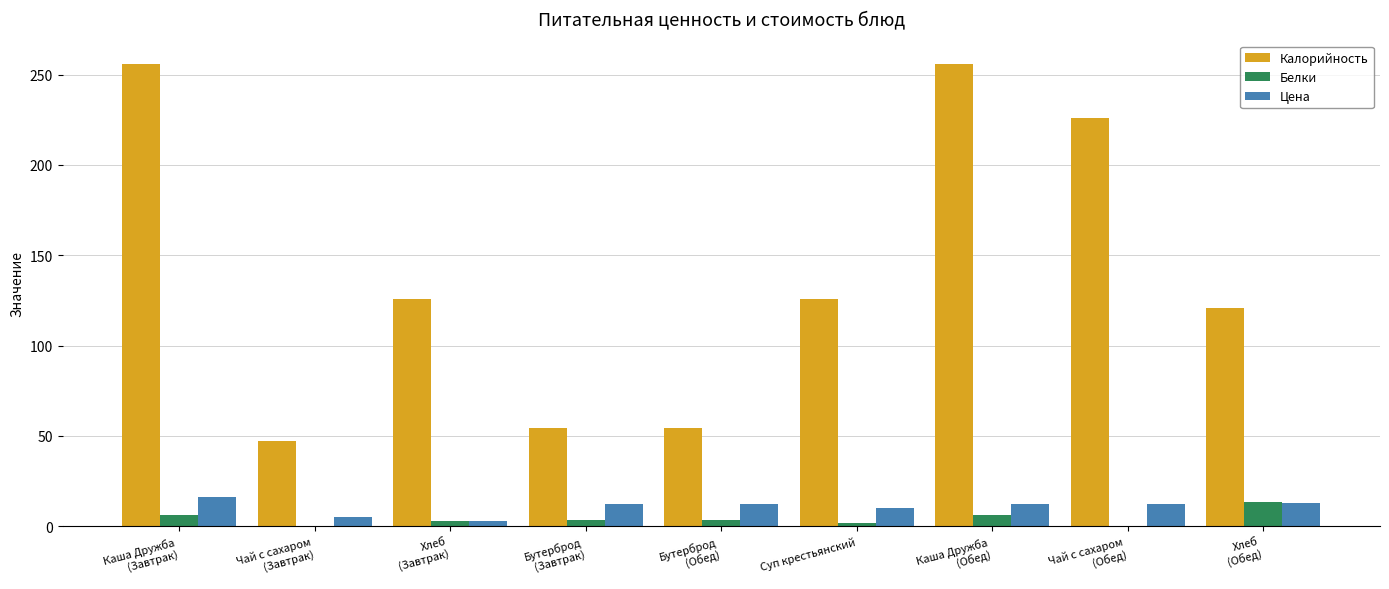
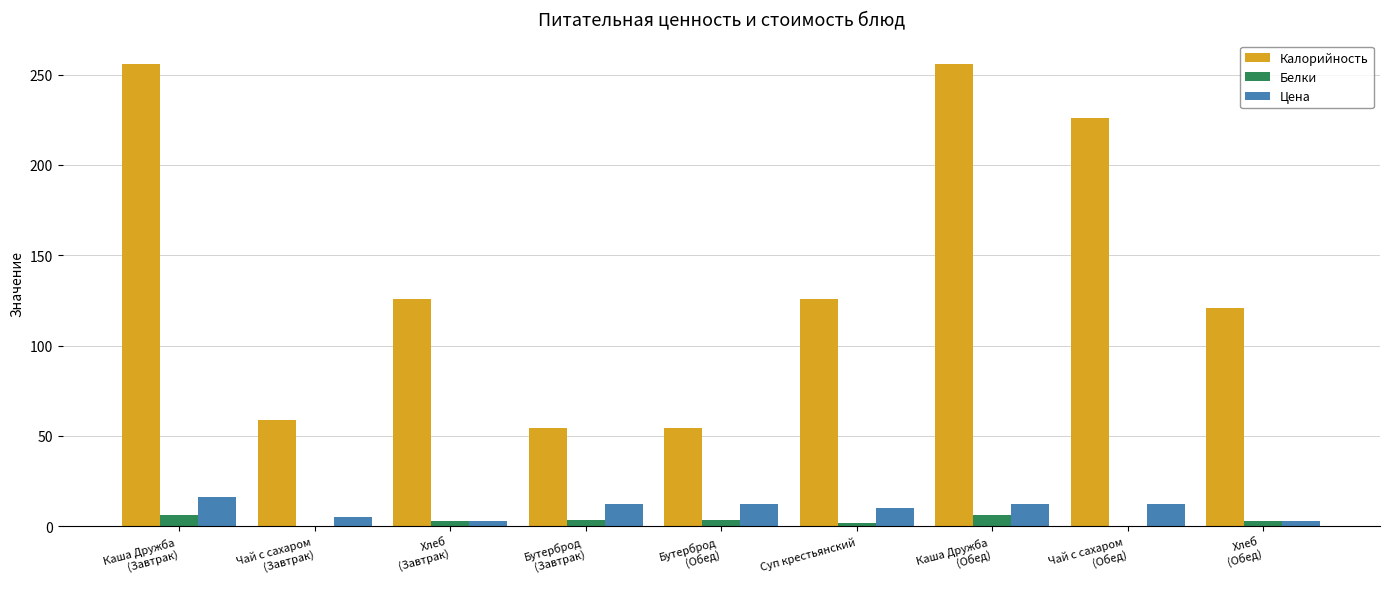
Калорийность, Чай с сахаром (Завтрак): 47 -> 59
Белки, Хлеб (Обед): 14 -> 3
Цена, Хлеб (Обед): 13 -> 3
